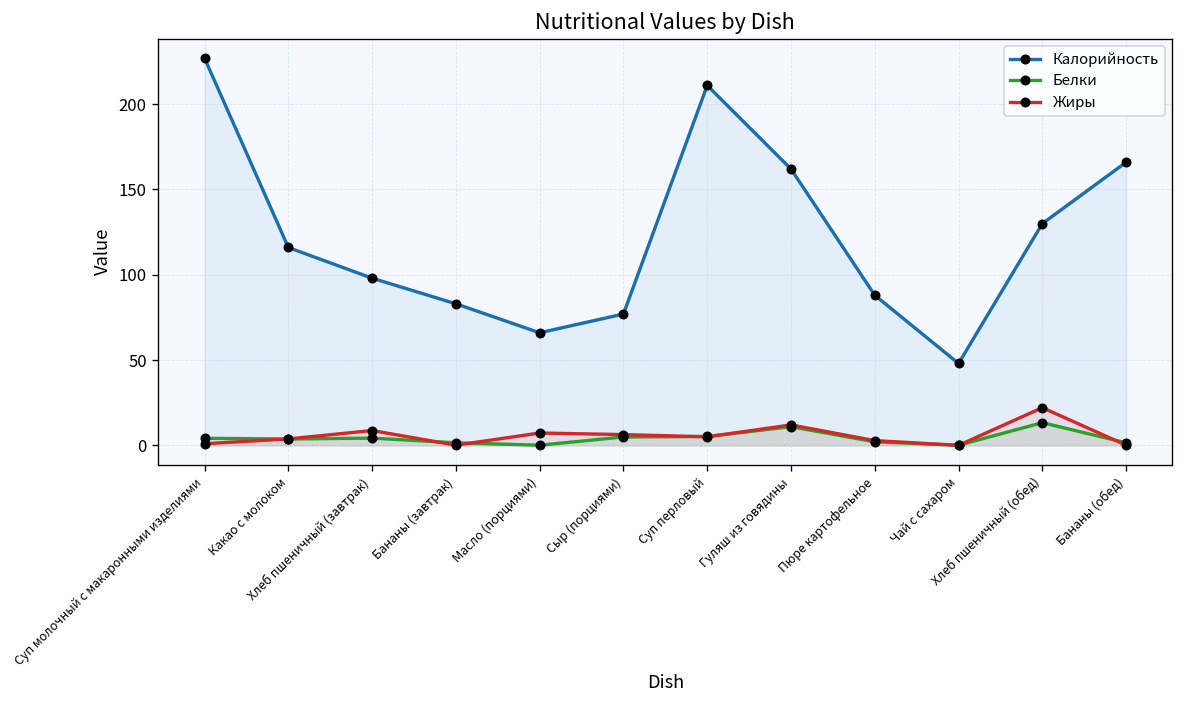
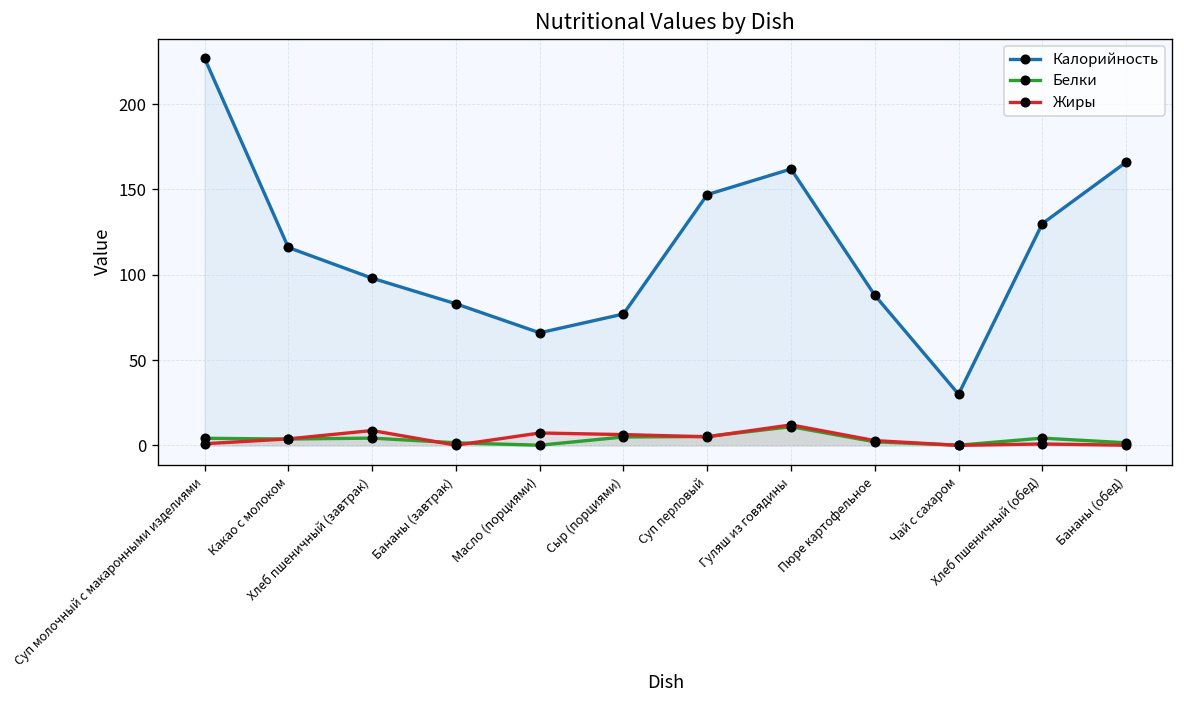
Калорийность, Суп перловый: 211 -> 147
Калорийность, Чай с сахаром: 48 -> 30
Белки, Хлеб пшеничный (обед): 13 -> 4
Жиры, Хлеб пшеничный (обед): 22 -> 1
